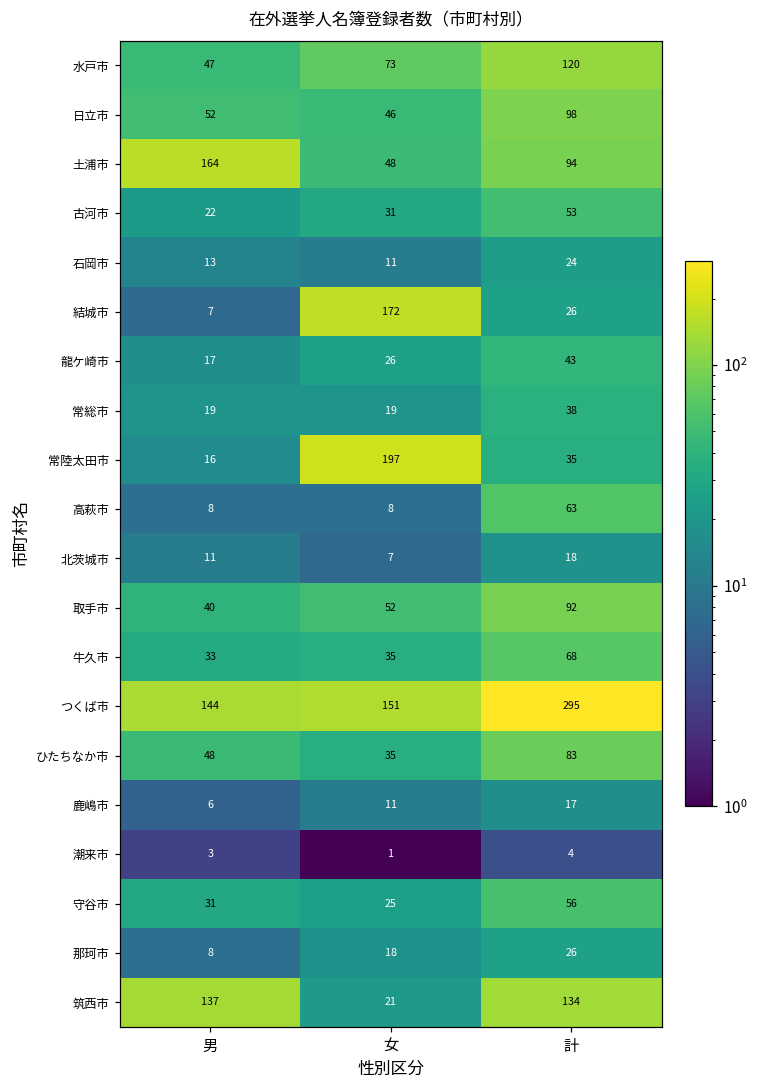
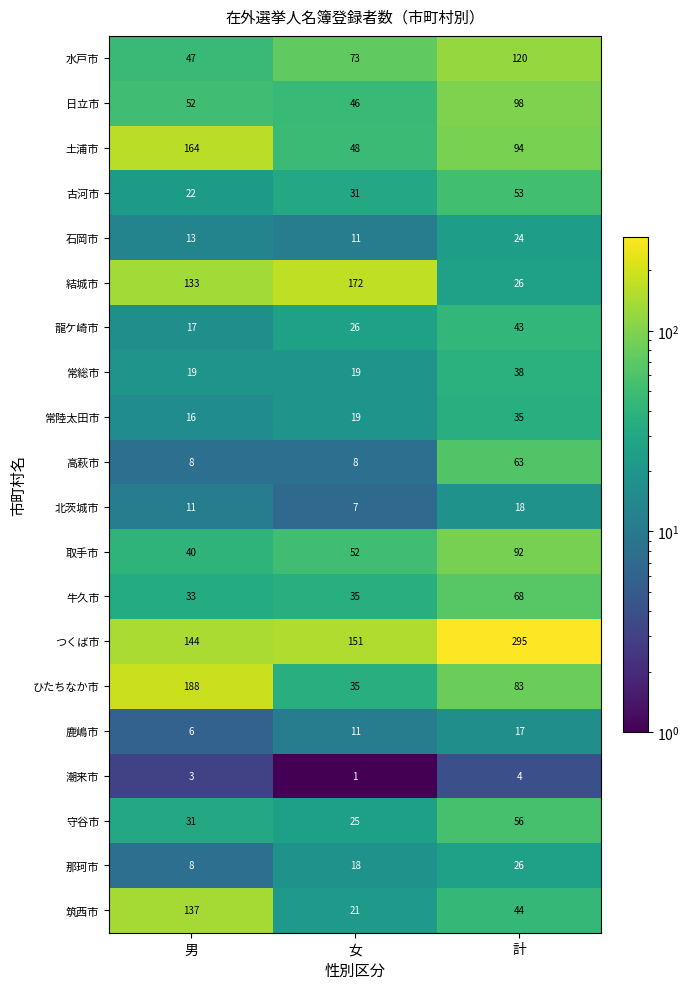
結城市, 男: 7 -> 133
常陸太田市, 女: 197 -> 19
ひたちなか市, 男: 48 -> 188
筑西市, 計: 134 -> 44
